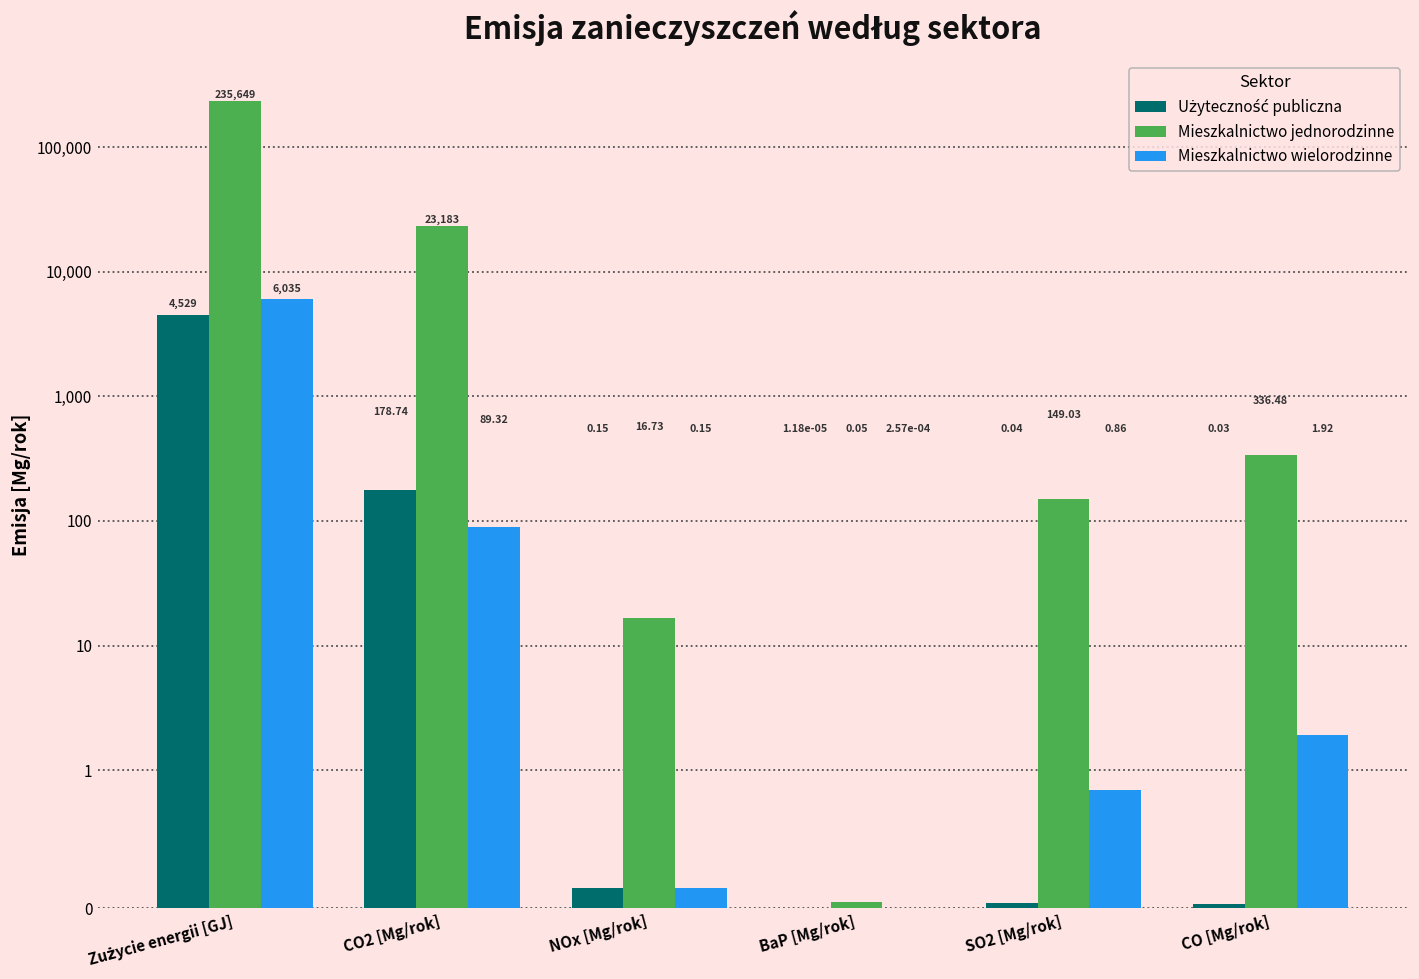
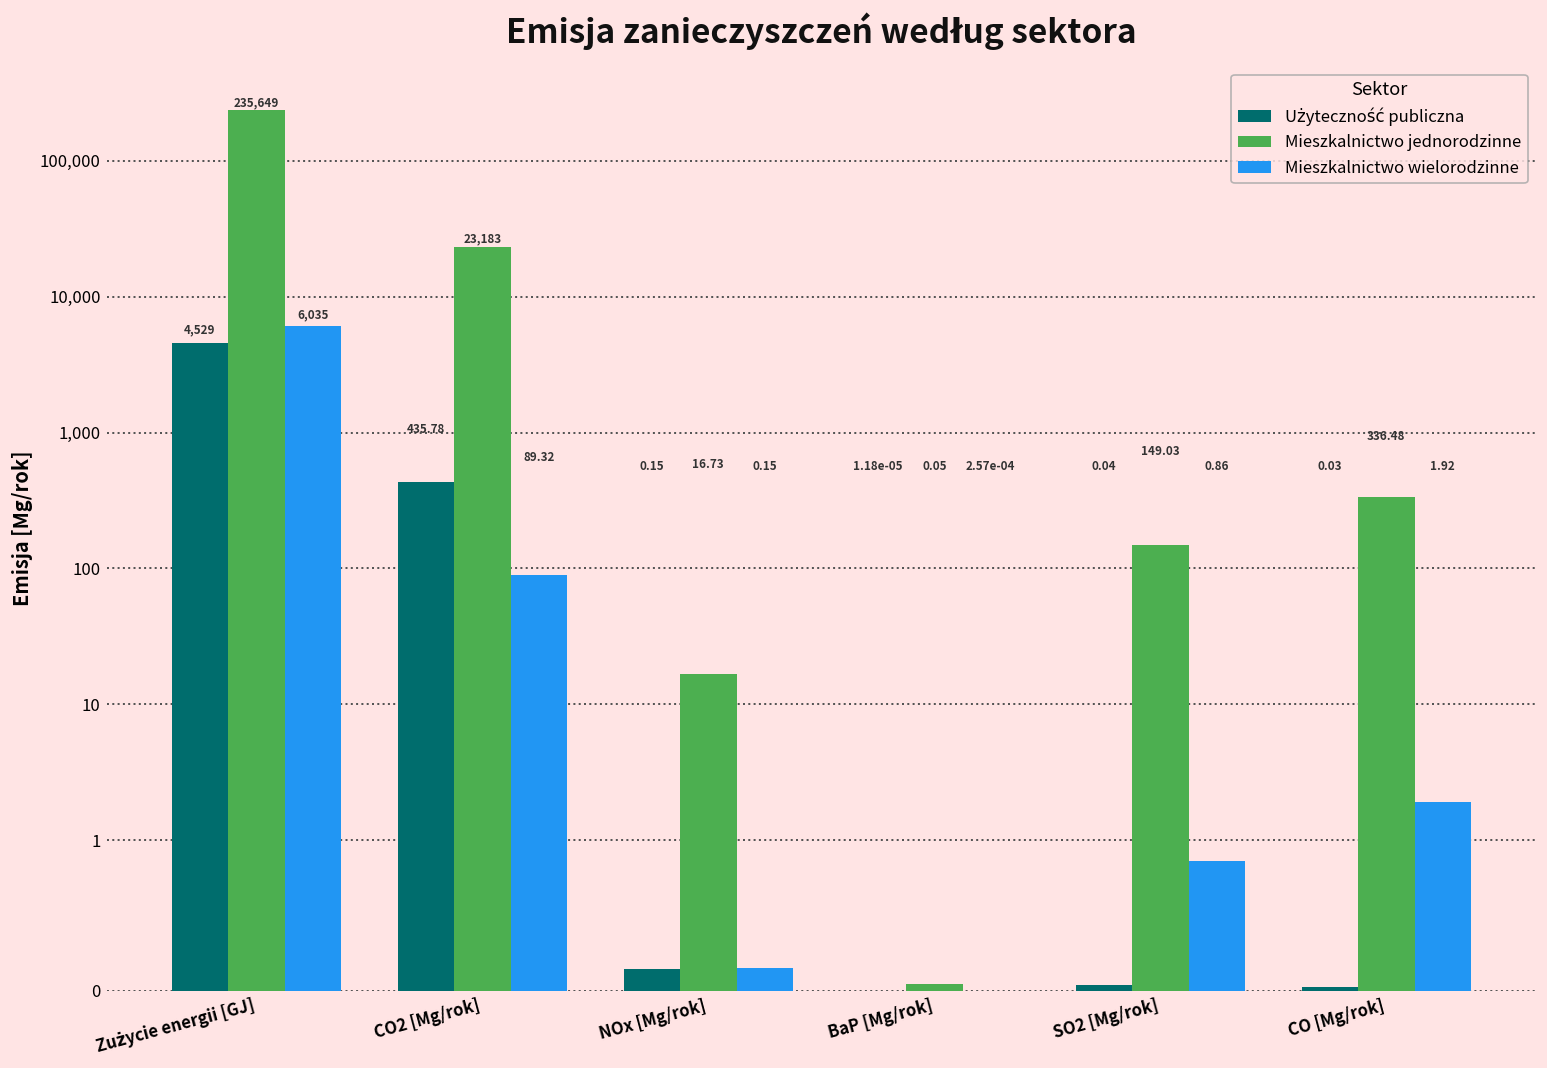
Użyteczność publiczna, CO2 [Mg/rok]: 178.74 -> 435.78
